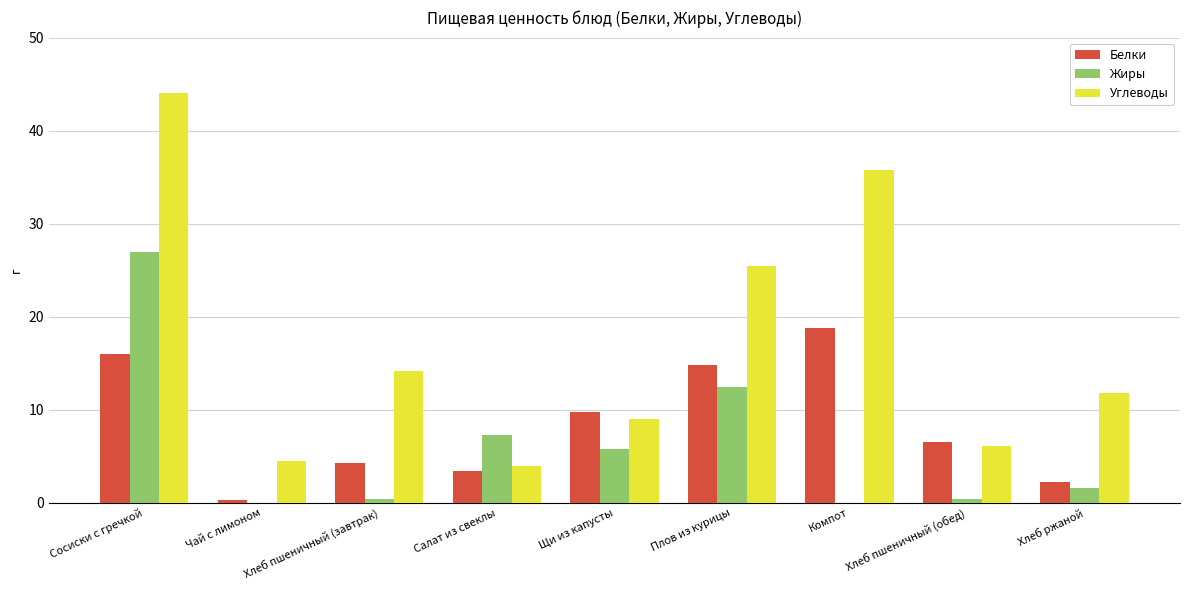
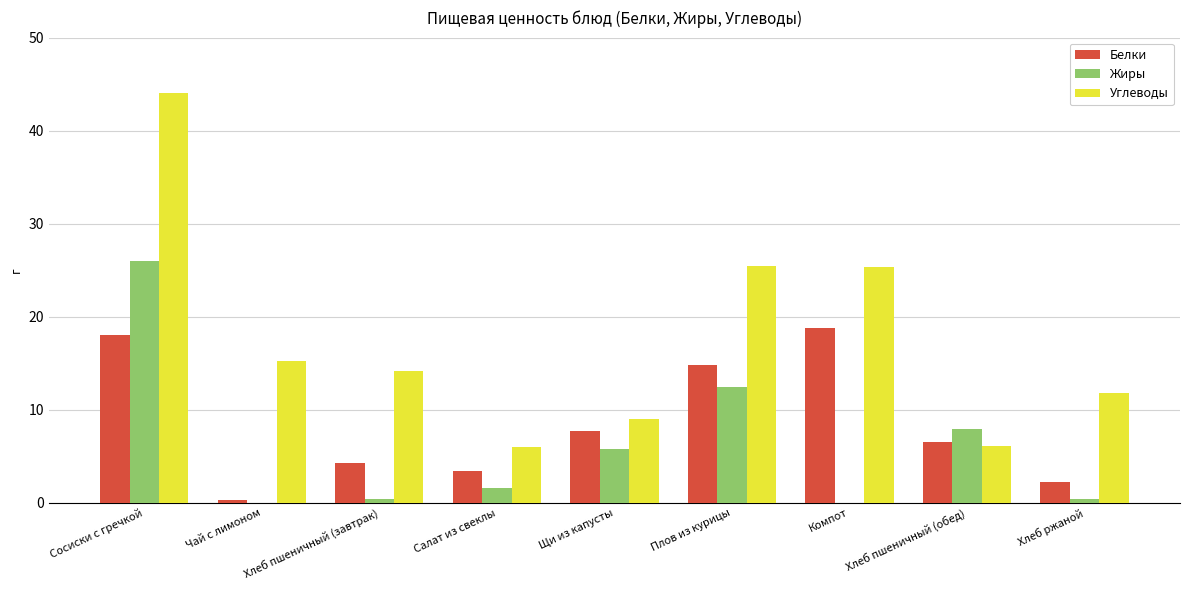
Белки, Сосиски с гречкой: 16 -> 18
Жиры, Сосиски с гречкой: 27 -> 26
Углеводы, Чай с лимоном: 5 -> 15
Жиры, Салат из свеклы: 7 -> 2
Углеводы, Салат из свеклы: 4 -> 6
Белки, Щи из капусты: 10 -> 8
Углеводы, Компот: 36 -> 25
Жиры, Хлеб пшеничный (обед): 0 -> 8
Жиры, Хлеб ржаной: 2 -> 0
